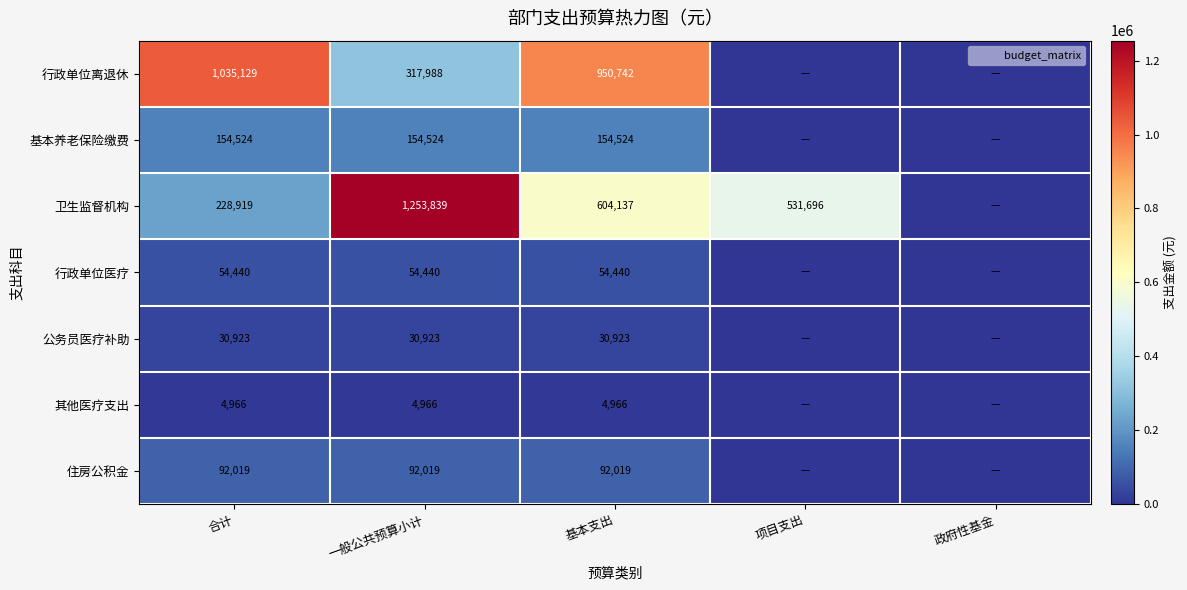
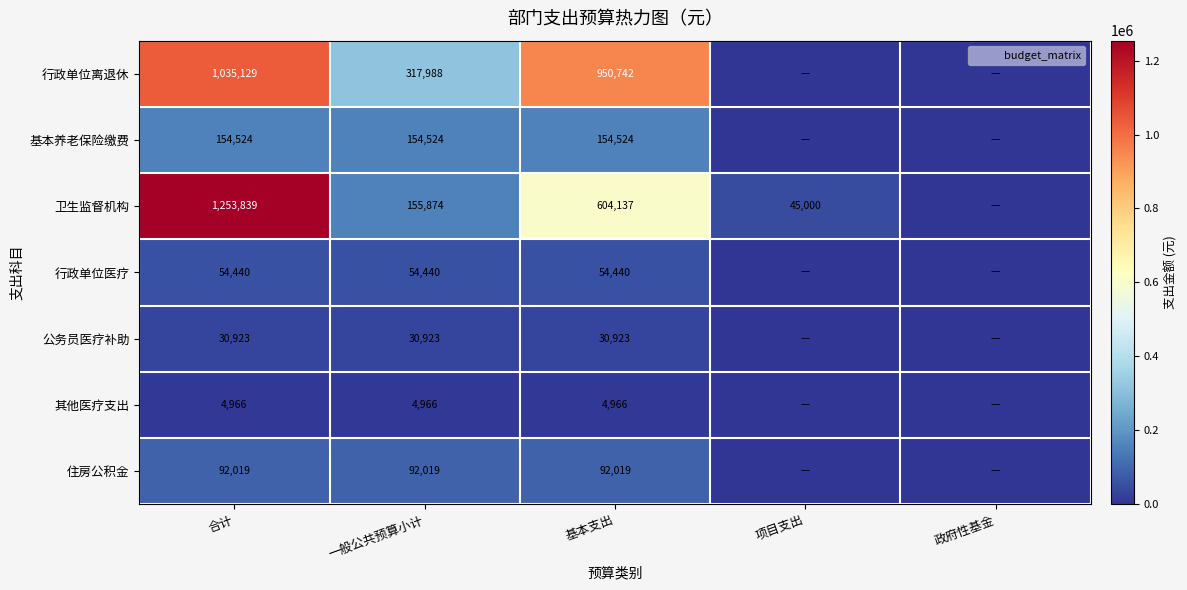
卫生监督机构, 合计: 228,919 -> 1,253,839
卫生监督机构, 一般公共预算小计: 1,253,839 -> 155,874
卫生监督机构, 项目支出: 531,696 -> 45,000
